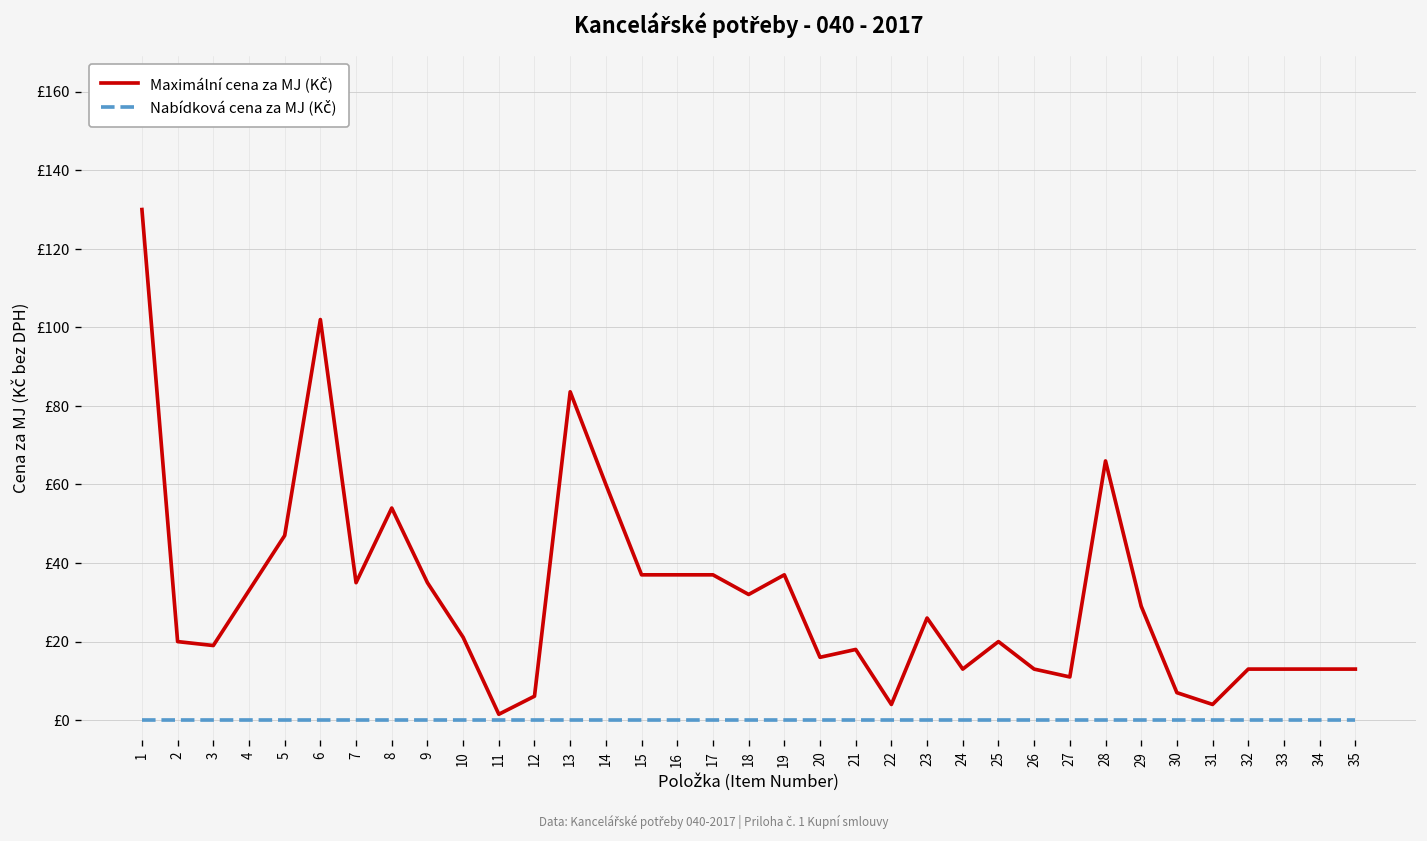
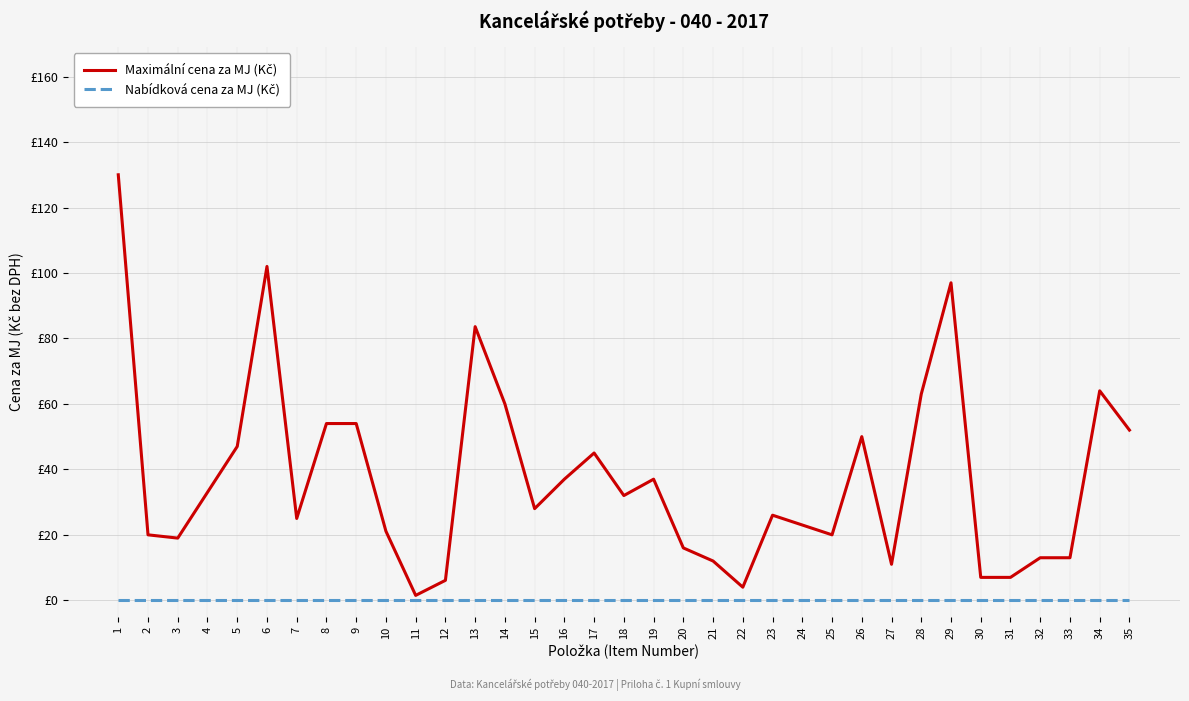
Maximální cena za MJ (Kč), 7: £35 -> £25
Maximální cena za MJ (Kč), 9: £35 -> £54
Maximální cena za MJ (Kč), 15: £37 -> £28
Maximální cena za MJ (Kč), 17: £37 -> £45
Maximální cena za MJ (Kč), 21: £18 -> £12
Maximální cena za MJ (Kč), 24: £13 -> £23
Maximální cena za MJ (Kč), 26: £13 -> £50
Maximální cena za MJ (Kč), 28: £66 -> £63
Maximální cena za MJ (Kč), 29: £29 -> £97
Maximální cena za MJ (Kč), 31: £4 -> £7
Maximální cena za MJ (Kč), 34: £13 -> £64
Maximální cena za MJ (Kč), 35: £13 -> £52
